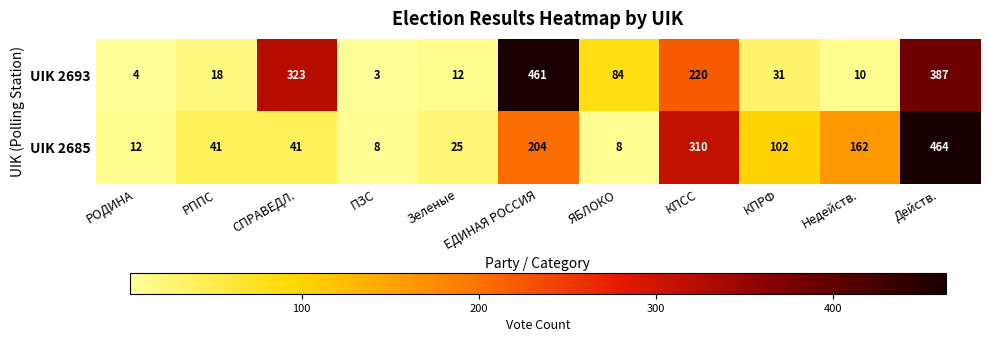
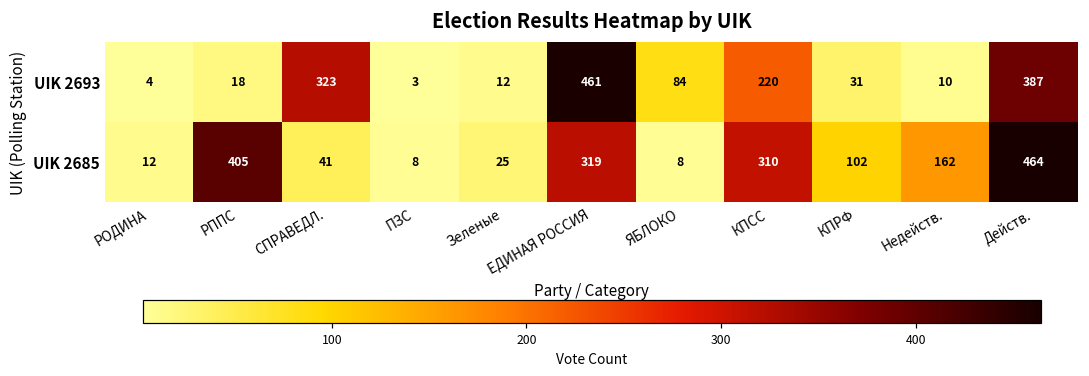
UIK 2685, РППС: 41 -> 405
UIK 2685, ЕДИНАЯ РОССИЯ: 204 -> 319
